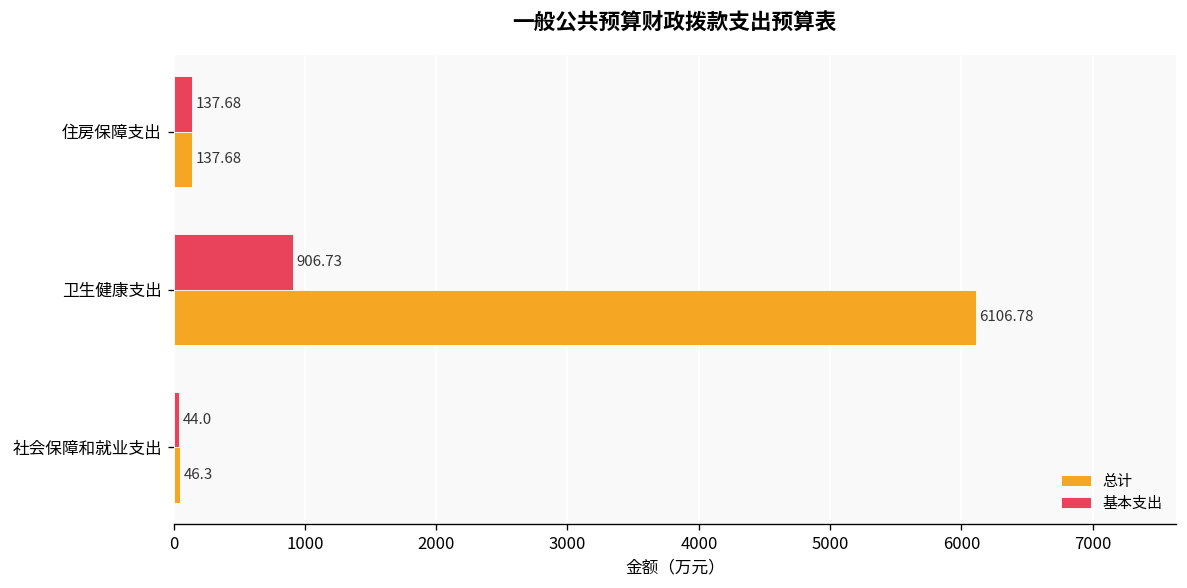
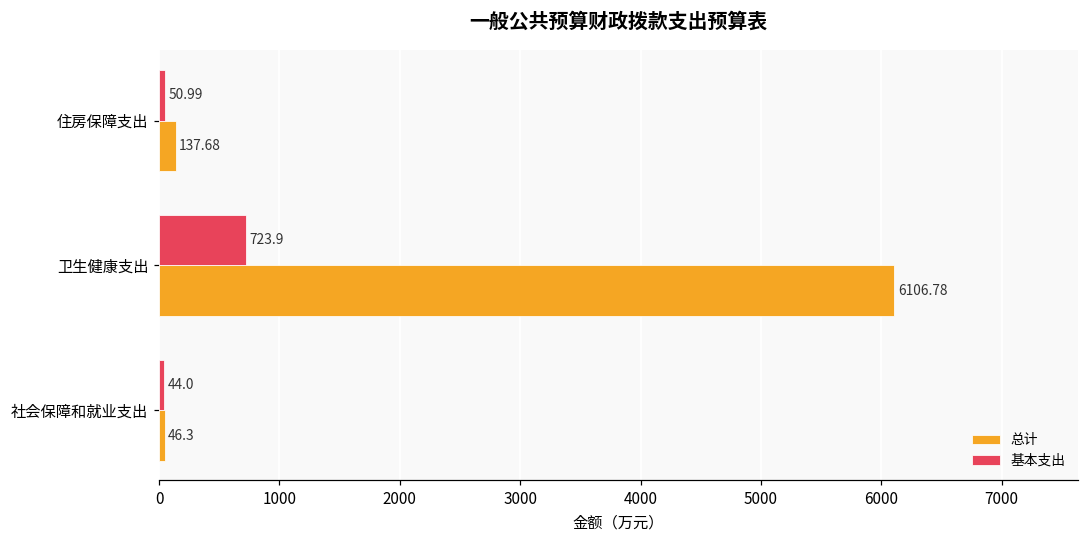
基本支出, 住房保障支出: 137.68 -> 50.99
基本支出, 卫生健康支出: 906.73 -> 723.9
